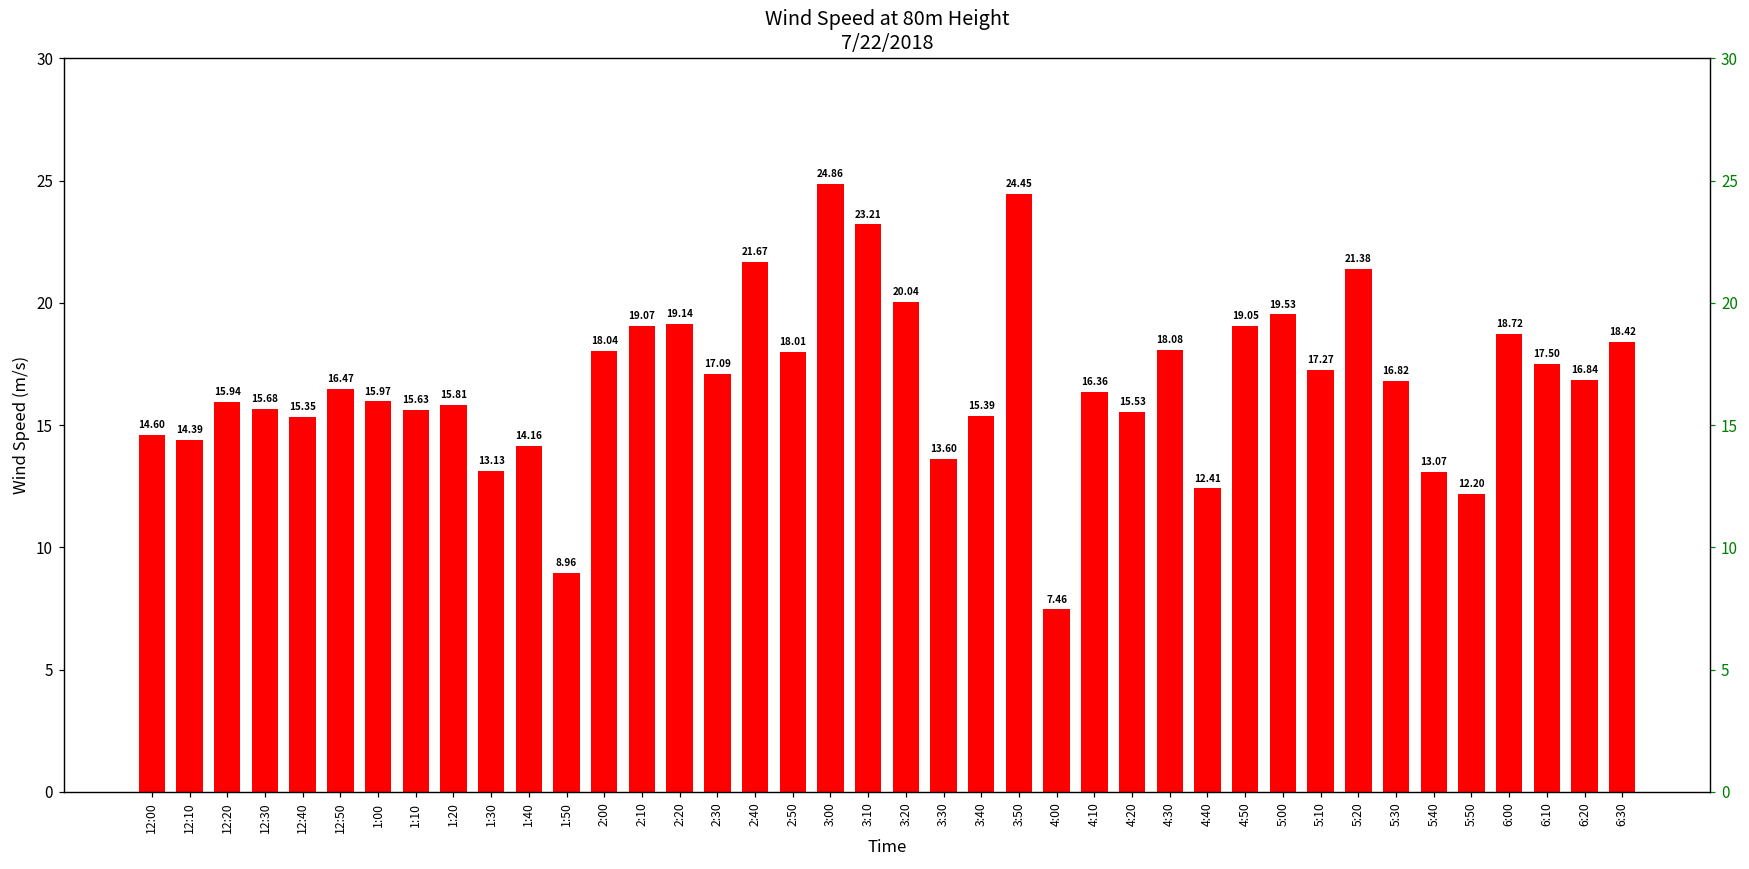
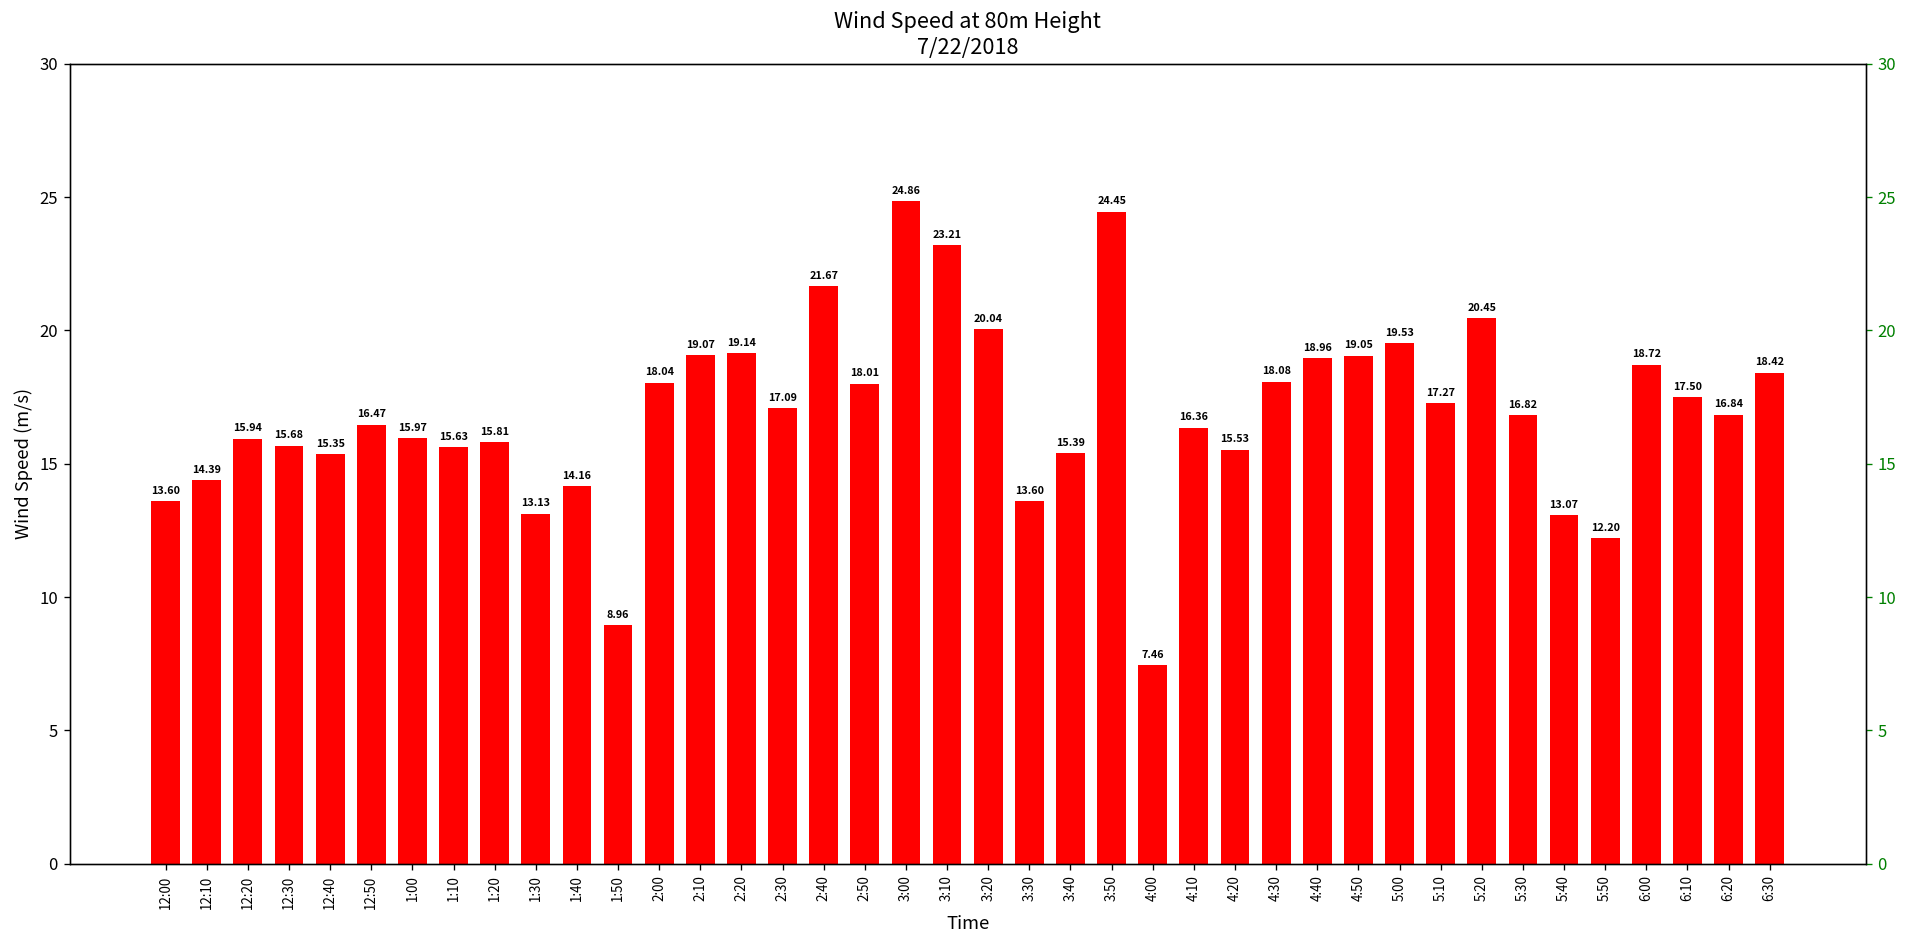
12:00: 14.60 -> 13.60
4:40: 12.41 -> 18.96
5:20: 21.38 -> 20.45
